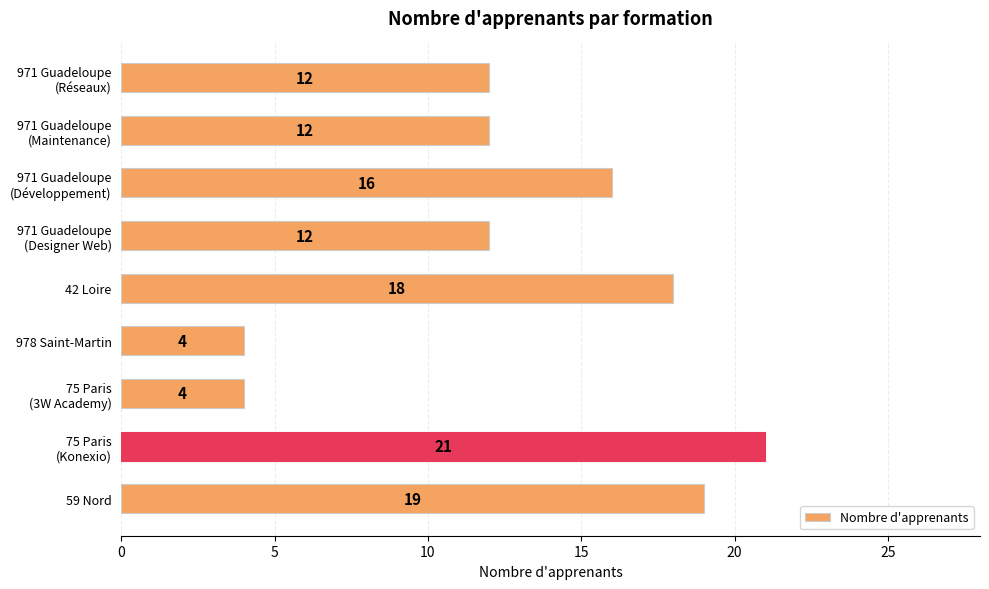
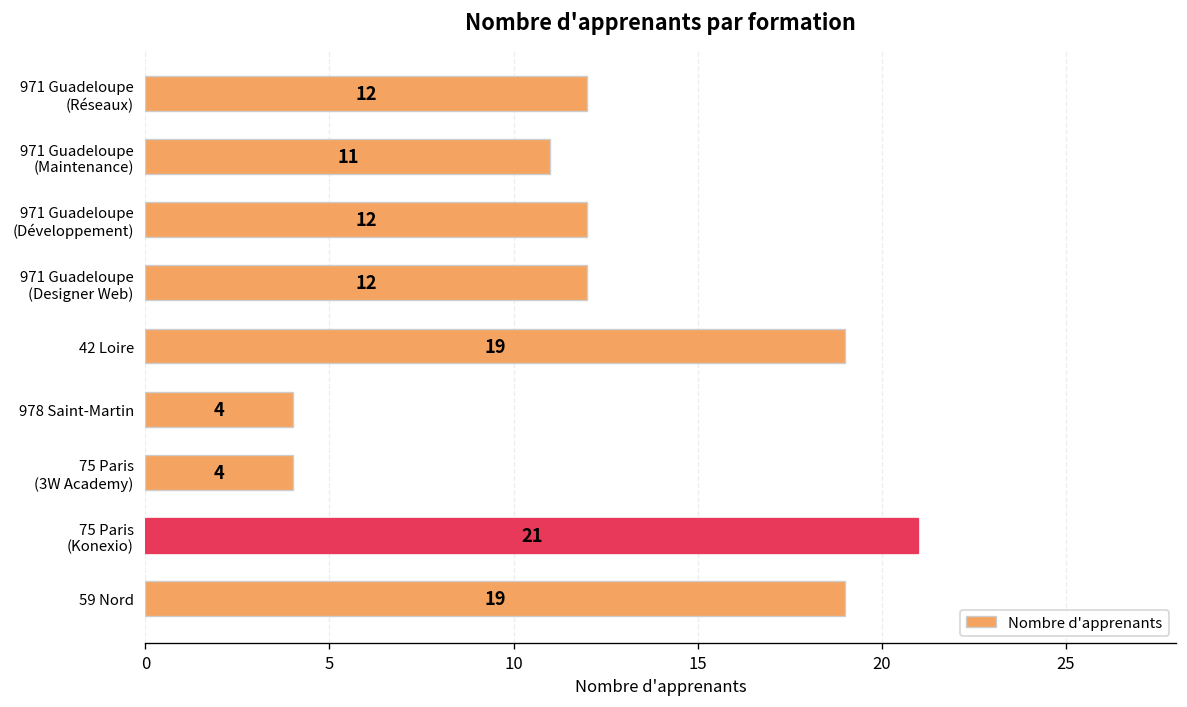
971 Guadeloupe (Maintenance): 12 -> 11
971 Guadeloupe (Développement): 16 -> 12
42 Loire: 18 -> 19
